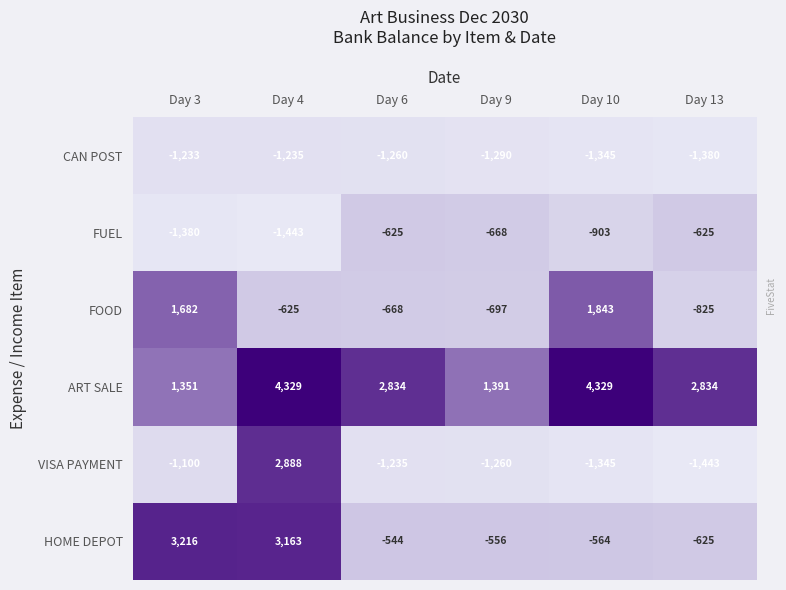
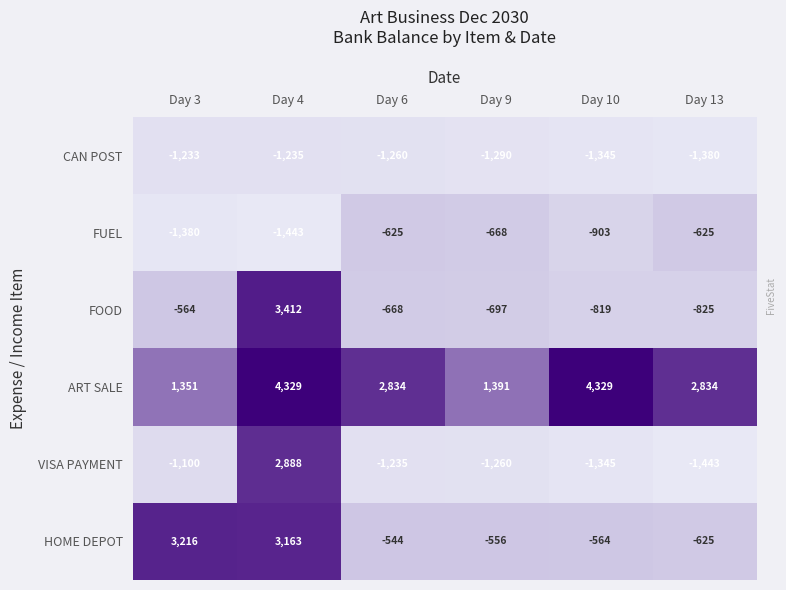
FOOD, Day 3: 1,682 -> -564
FOOD, Day 4: -625 -> 3,412
FOOD, Day 10: 1,843 -> -819
